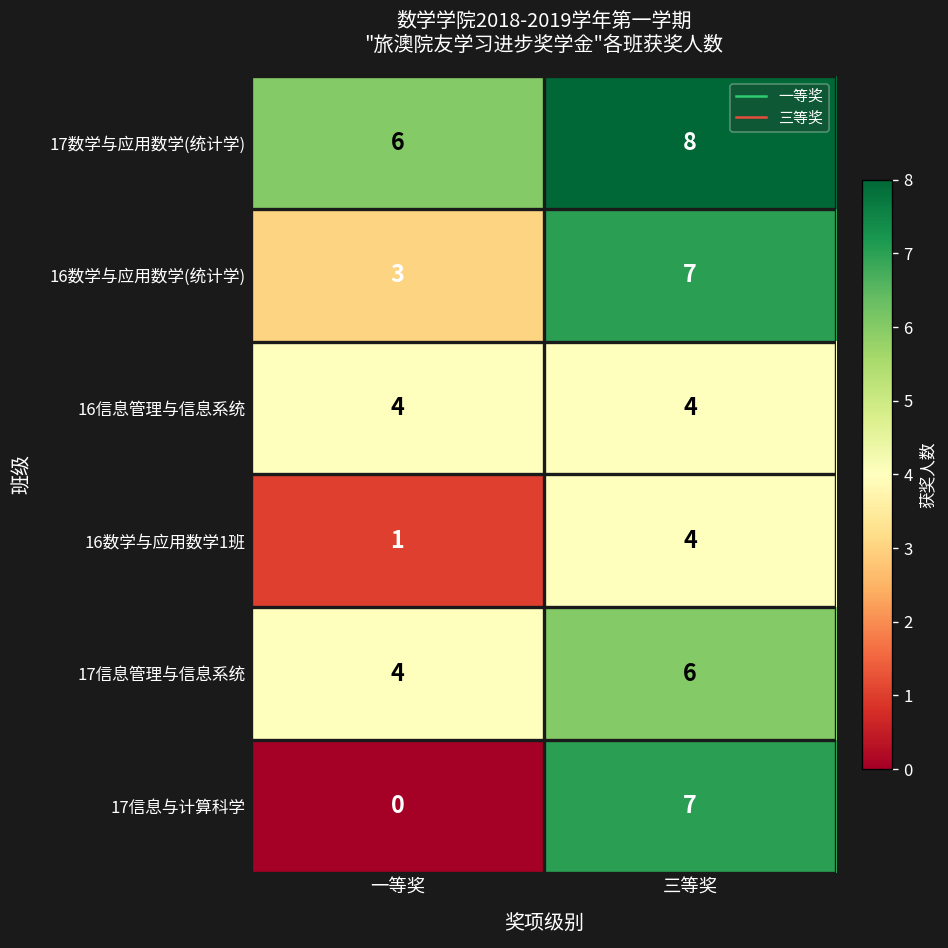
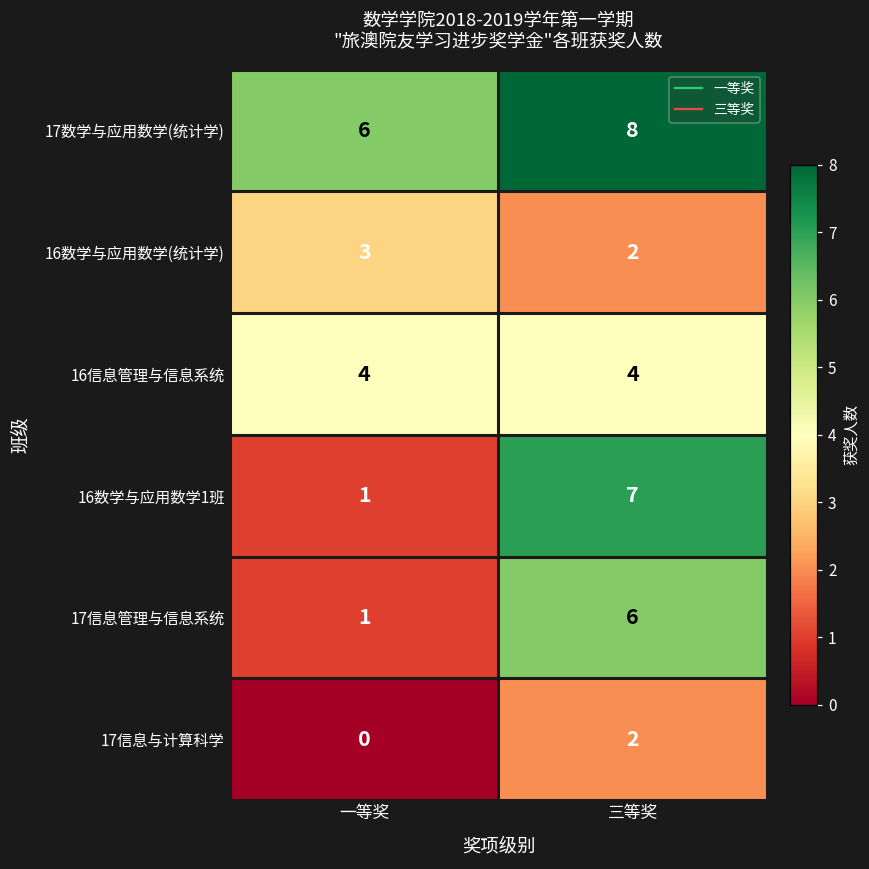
16数学与应用数学(统计学), 三等奖: 7 -> 2
16数学与应用数学1班, 三等奖: 4 -> 7
17信息管理与信息系统, 一等奖: 4 -> 1
17信息与计算科学, 三等奖: 7 -> 2
